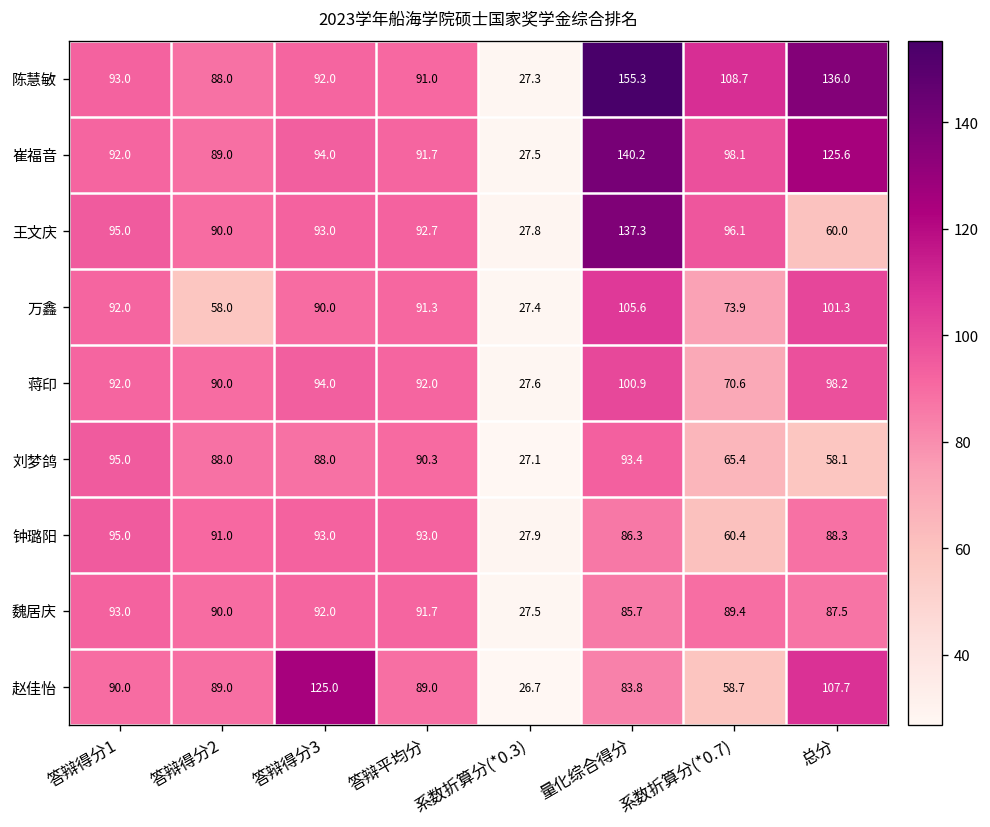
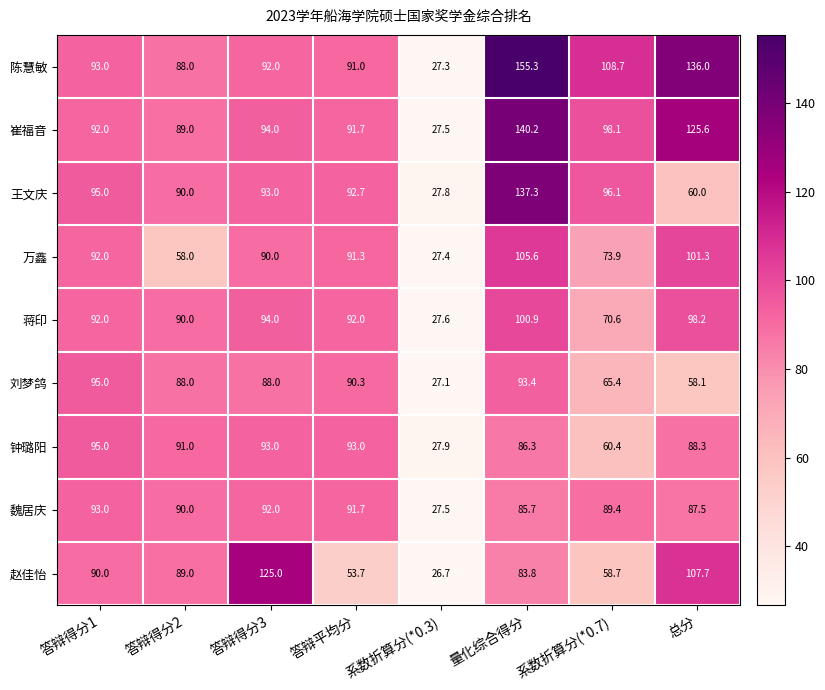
赵佳怡, 答辩平均分: 89.0 -> 53.7
